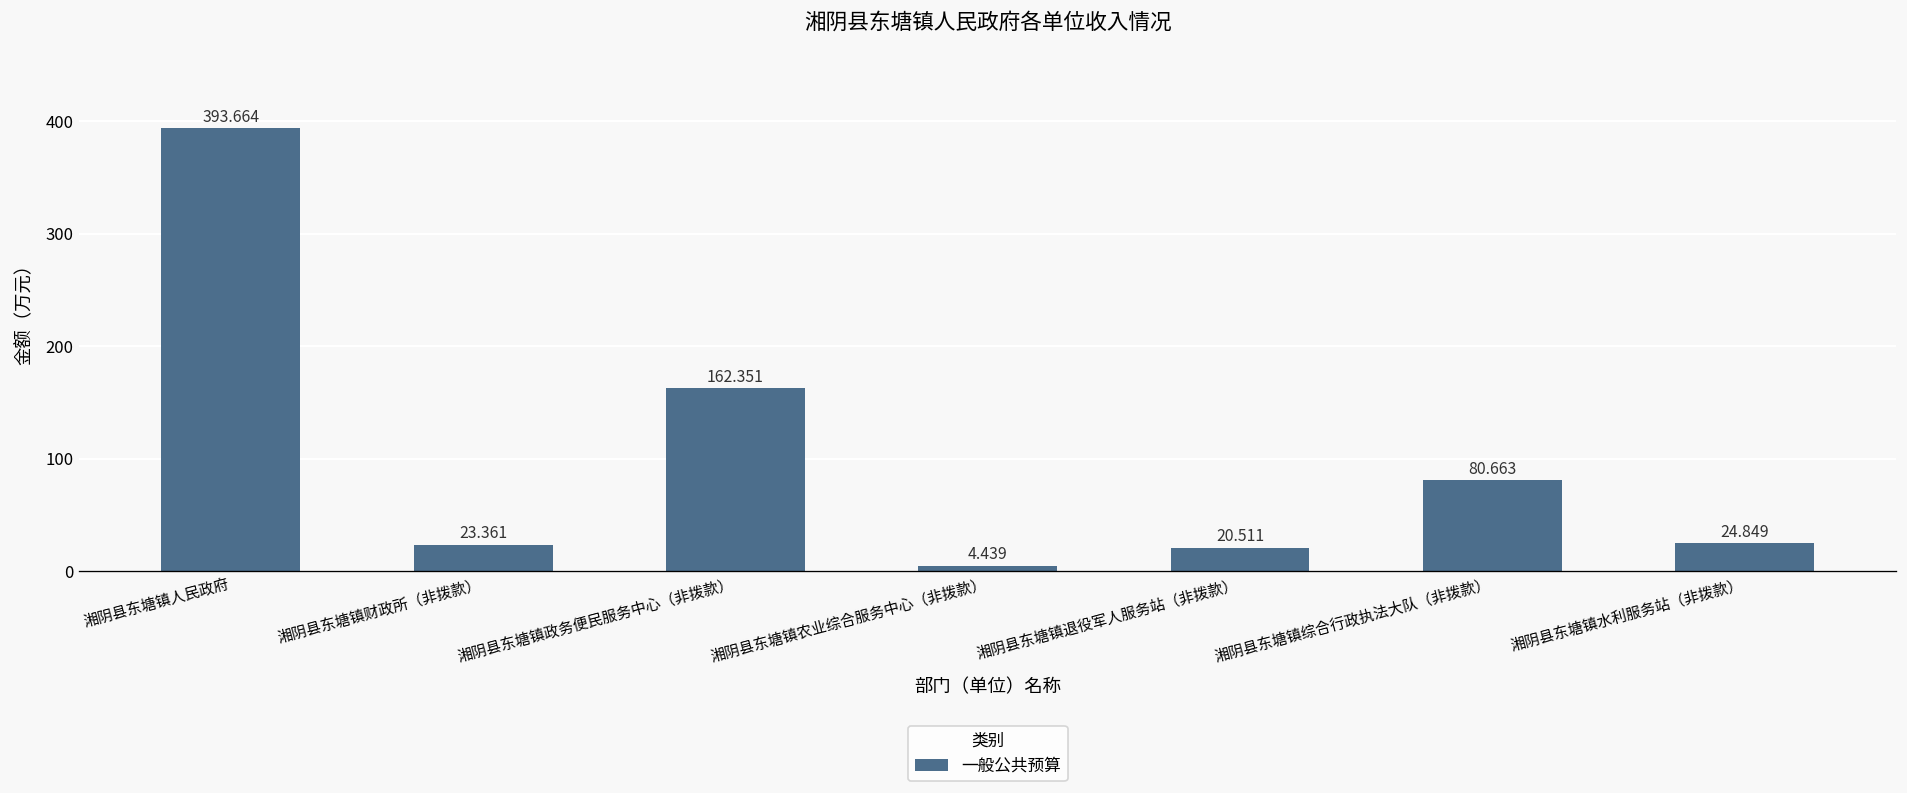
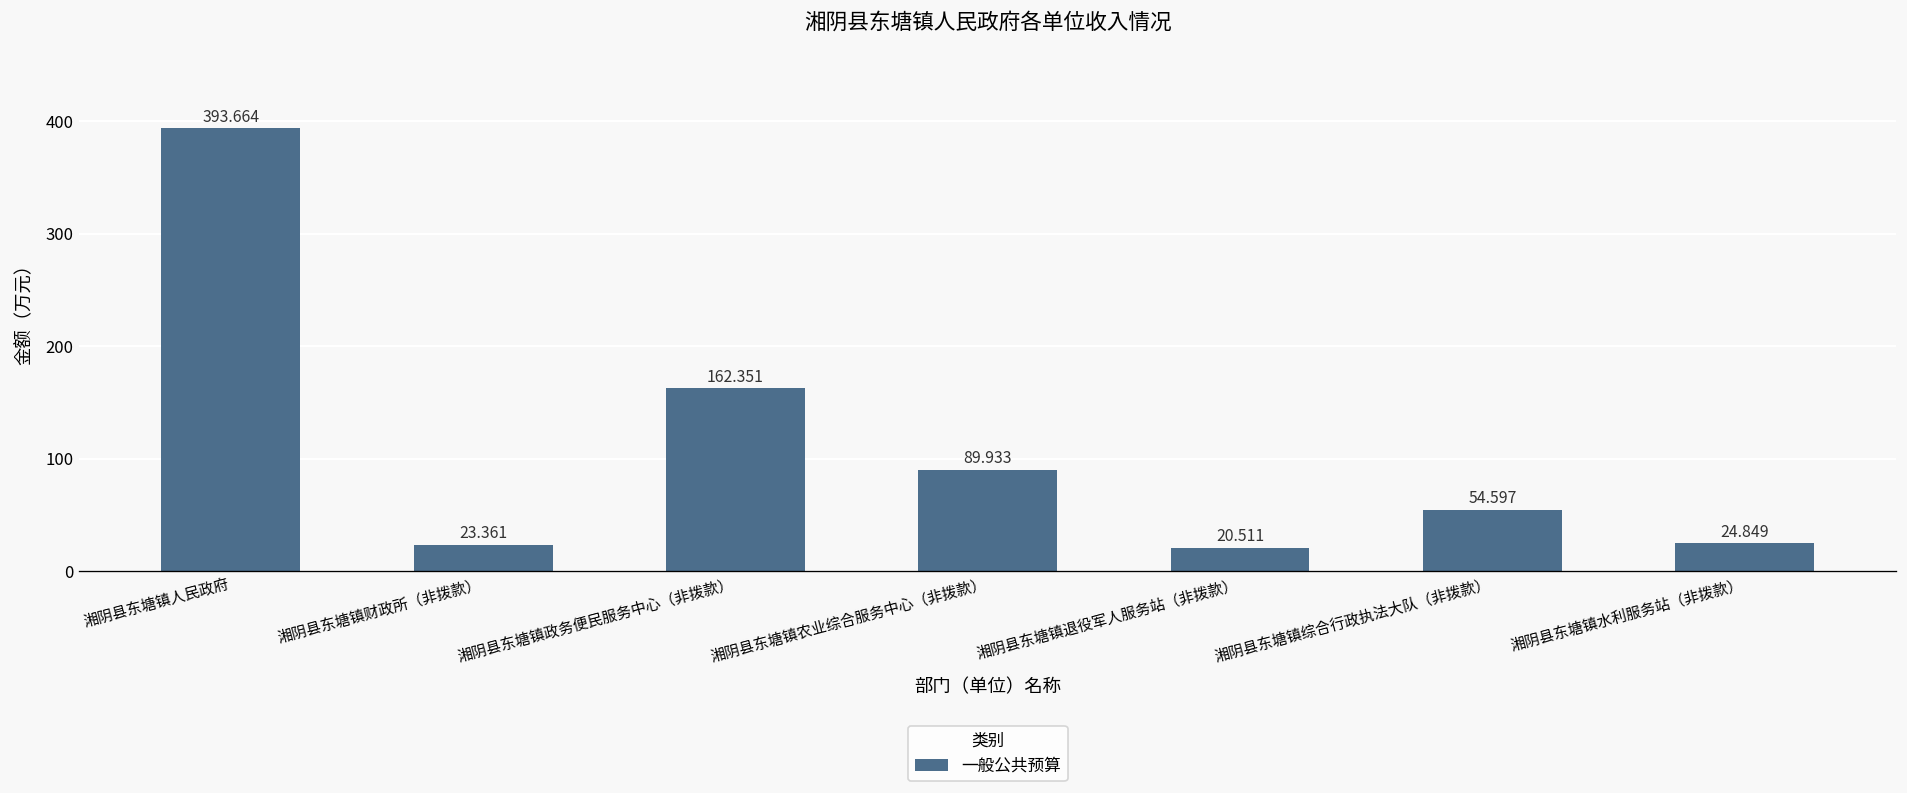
湘阴县东塘镇农业综合服务中心（非拨款）: 4.439 -> 89.933
湘阴县东塘镇综合行政执法大队（非拨款）: 80.663 -> 54.597
